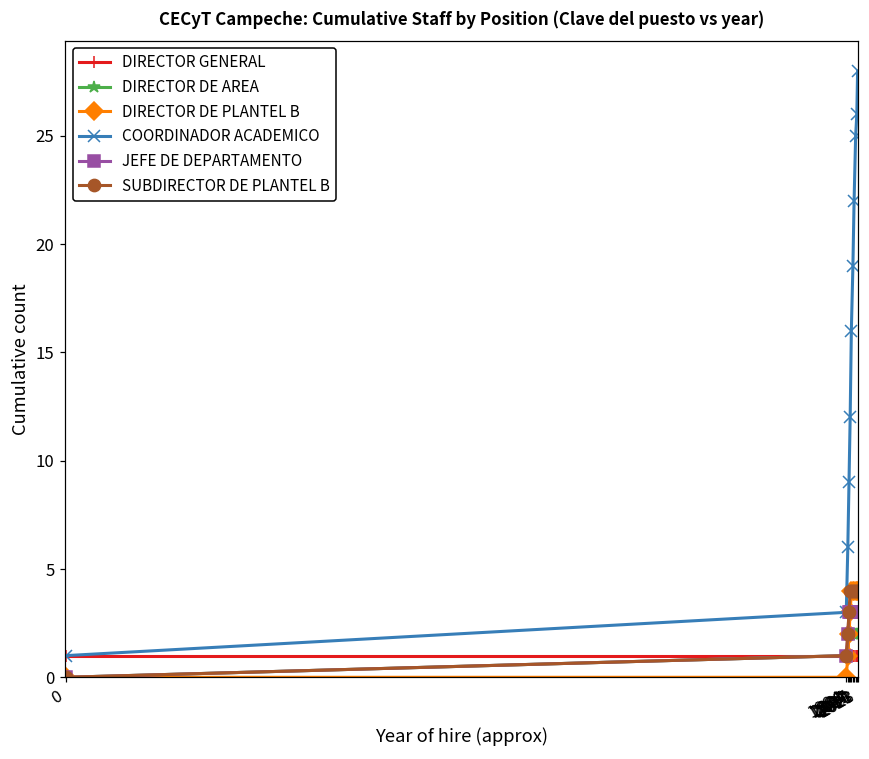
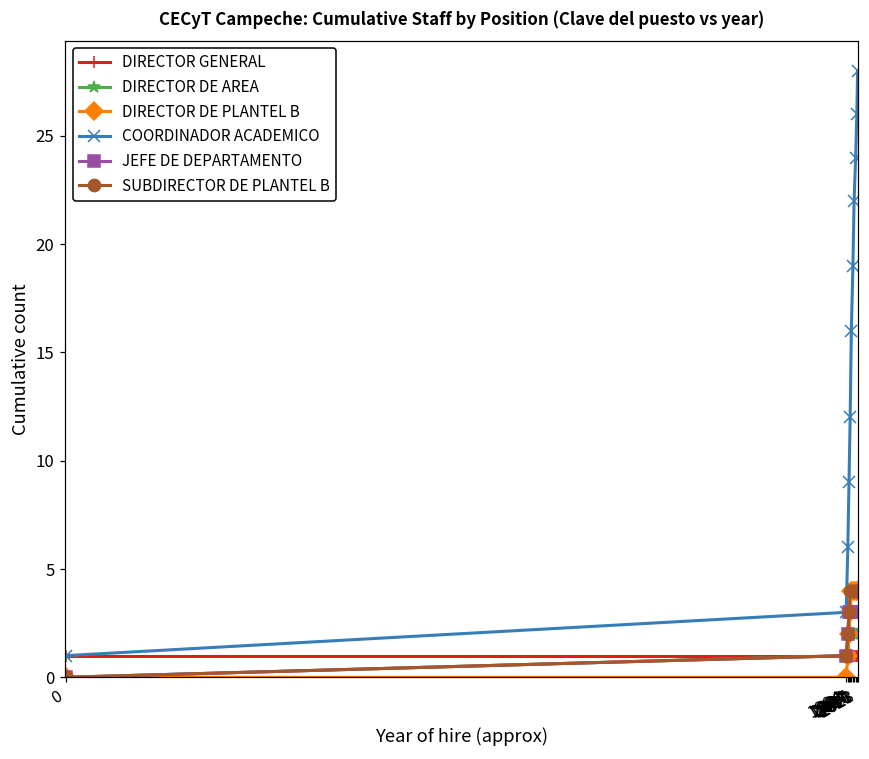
COORDINADOR ACADEMICO, 2018: 25 -> 24
